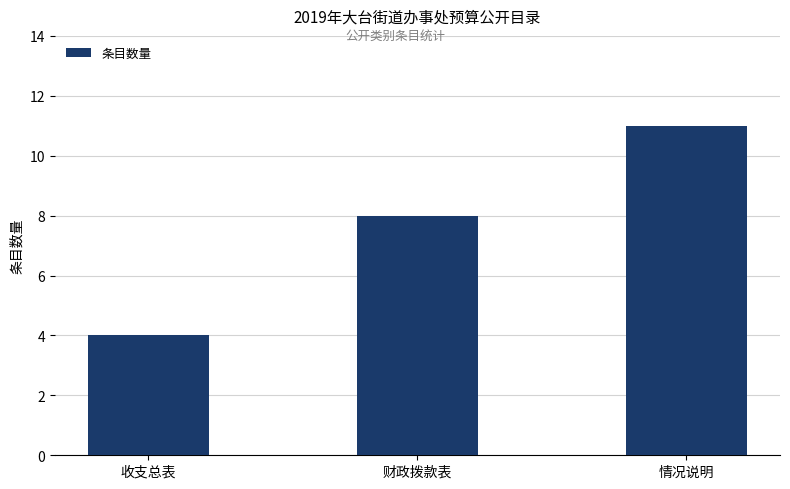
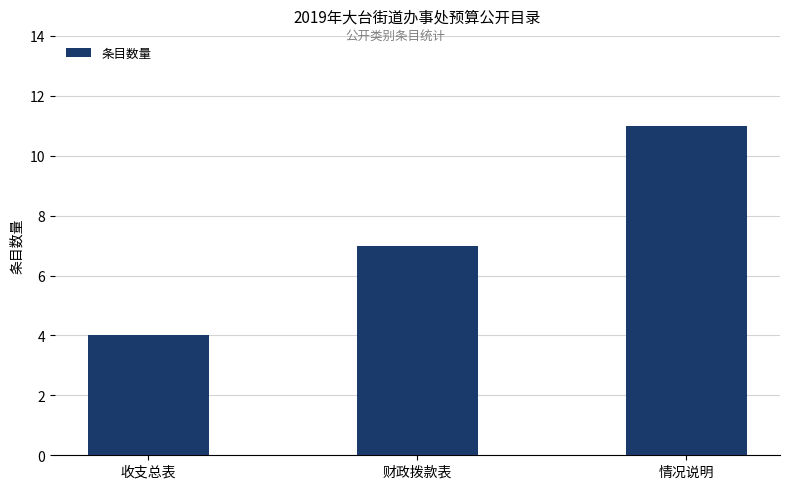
财政拨款表: 8 -> 7
